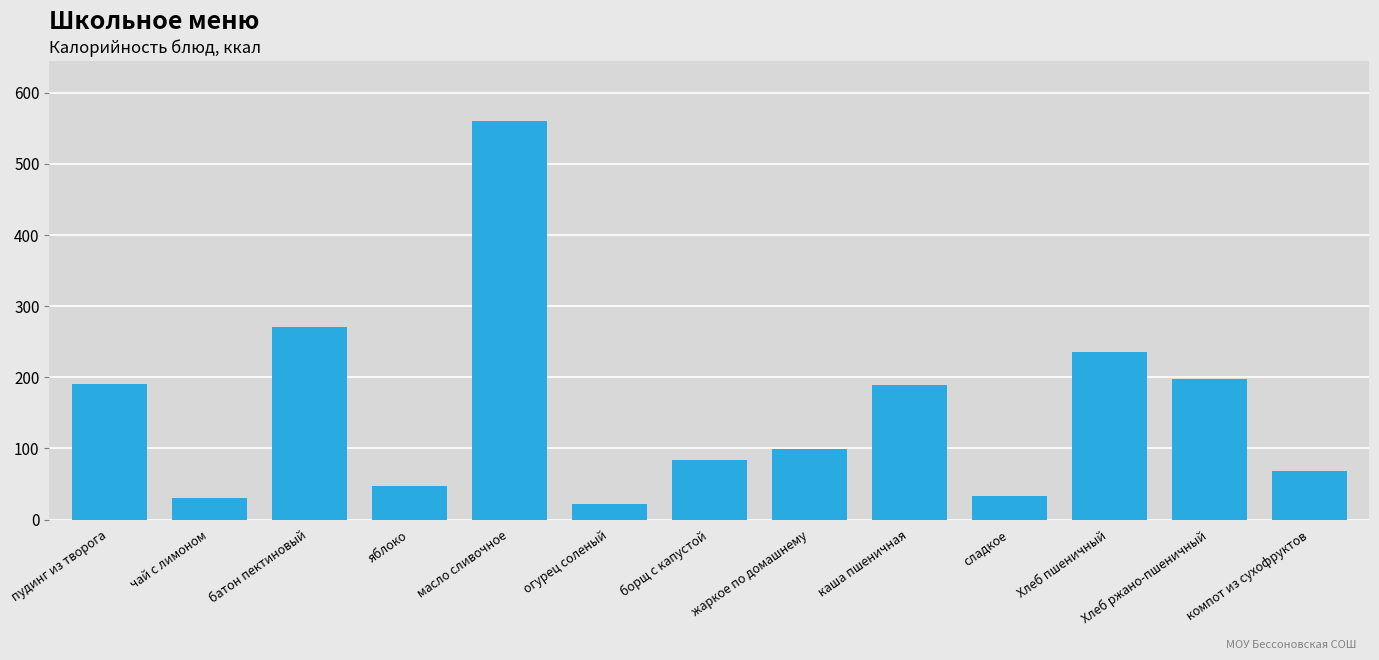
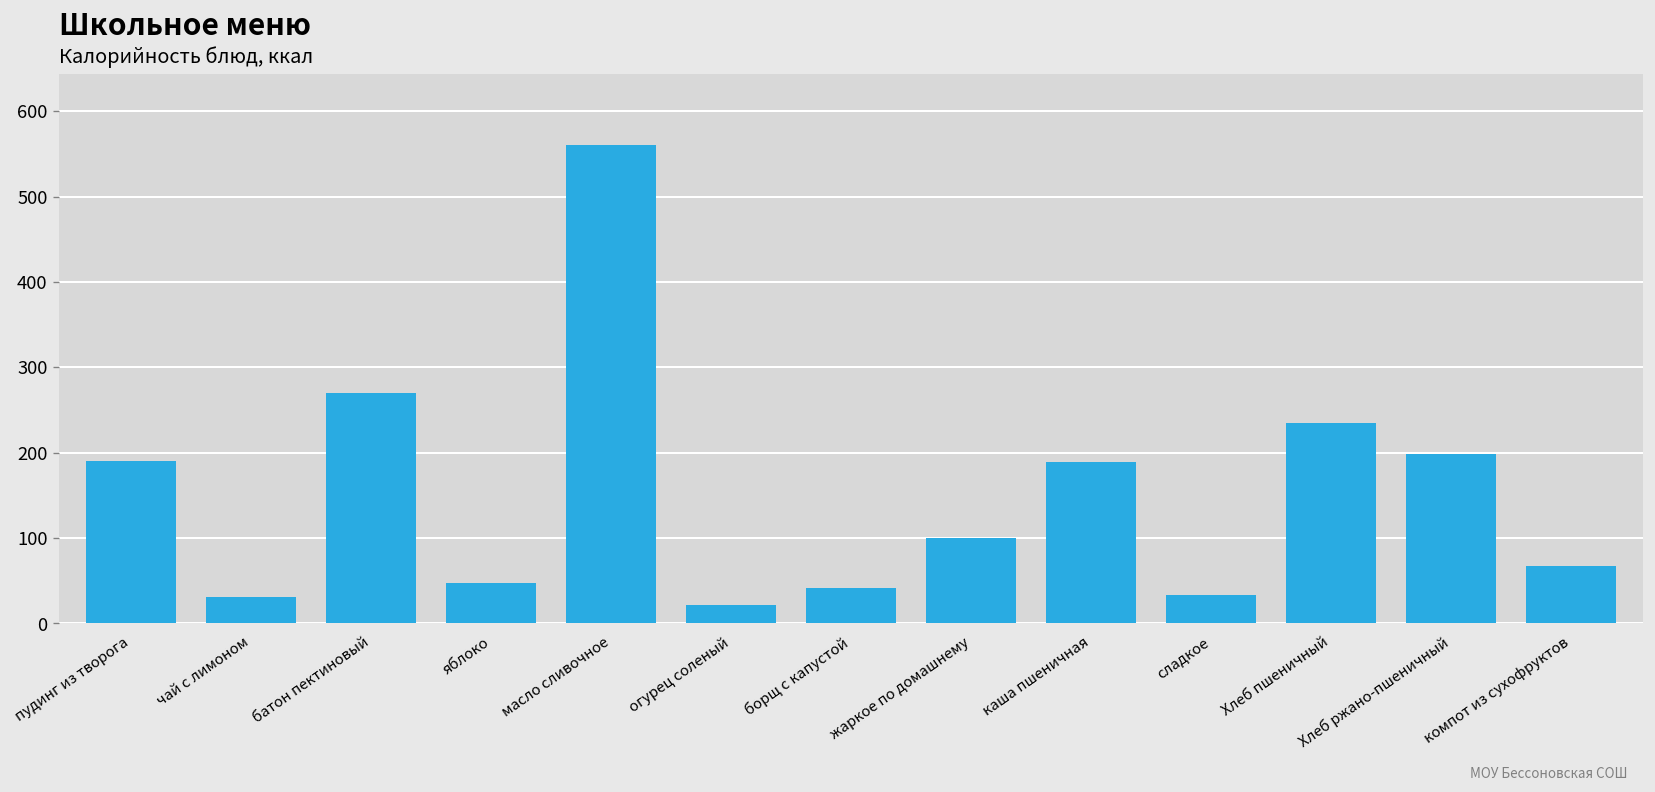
борщ с капустой: 80 -> 40
